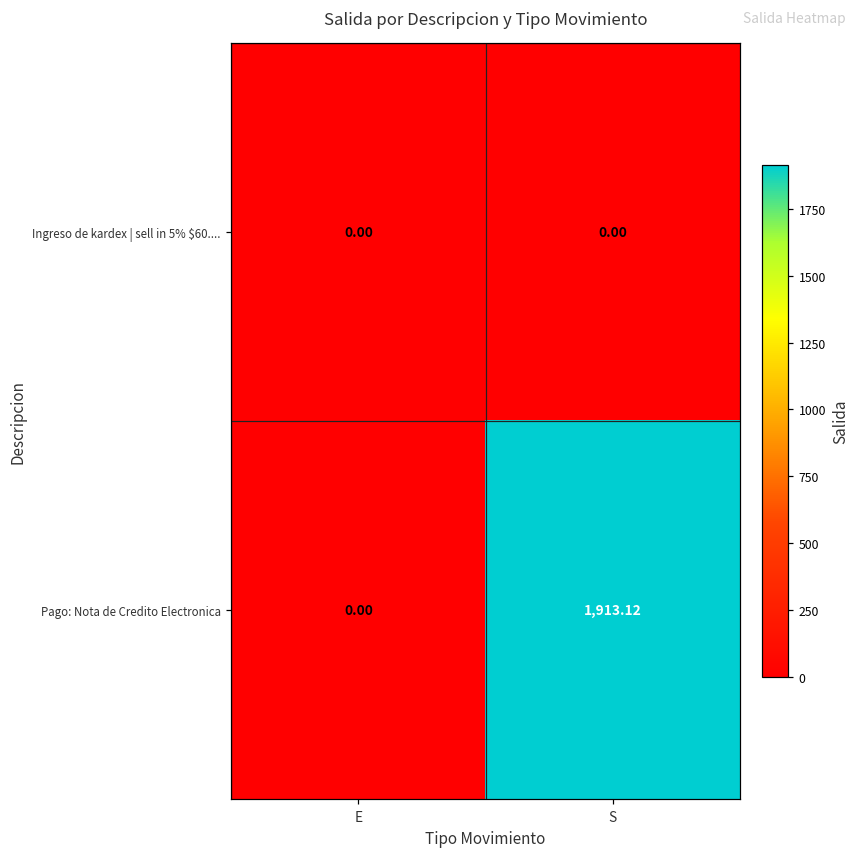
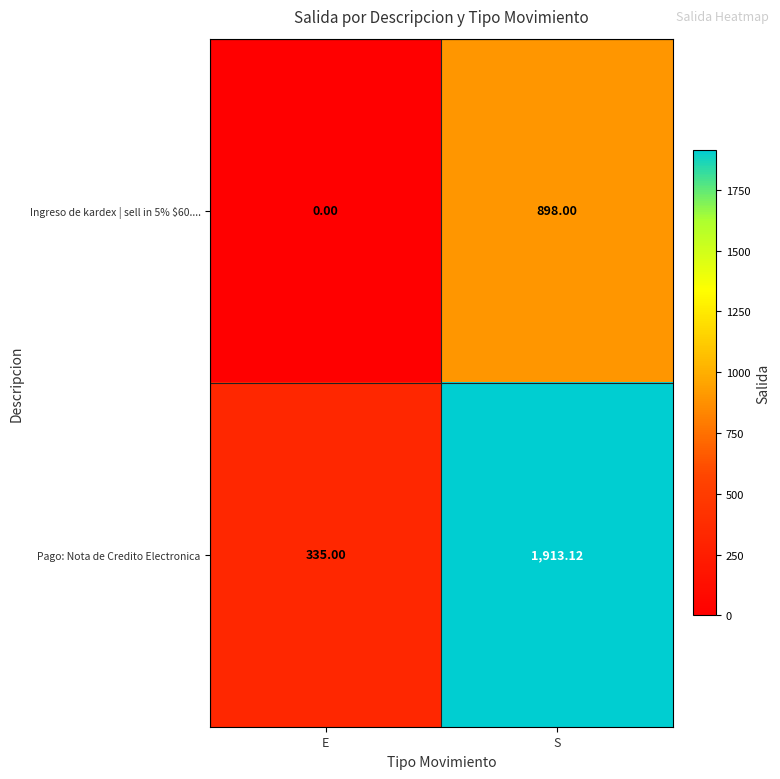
Ingreso de kardex | sell in 5% $60...., S: 0.00 -> 898.00
Pago: Nota de Credito Electronica, E: 0.00 -> 335.00
